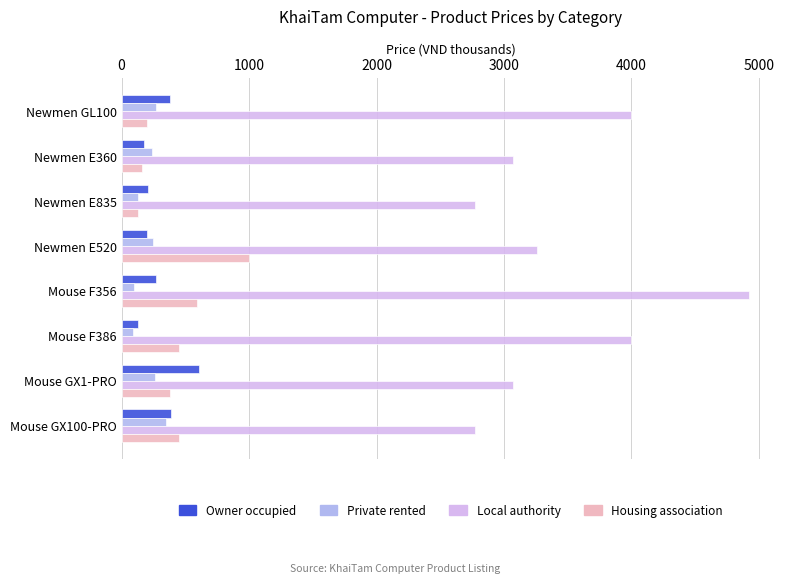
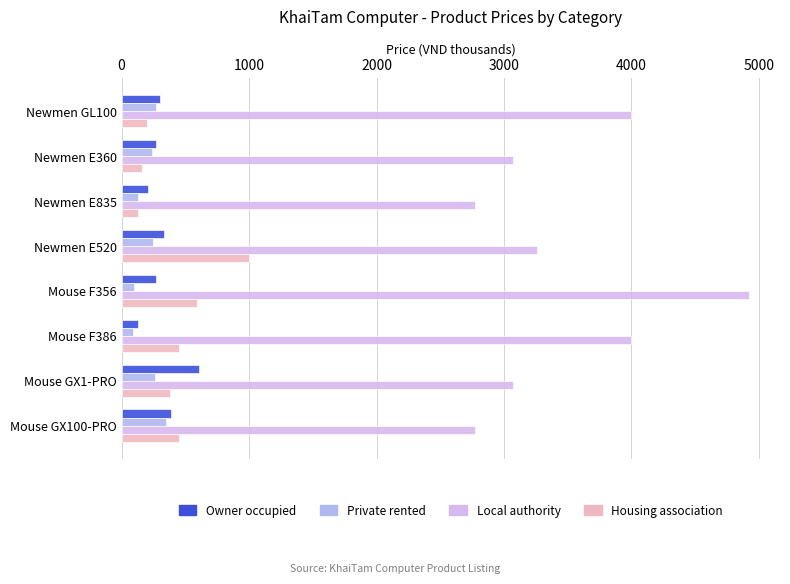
Owner occupied, Newmen GL100: 380 -> 300
Owner occupied, Newmen E360: 170 -> 270
Owner occupied, Newmen E520: 200 -> 340
